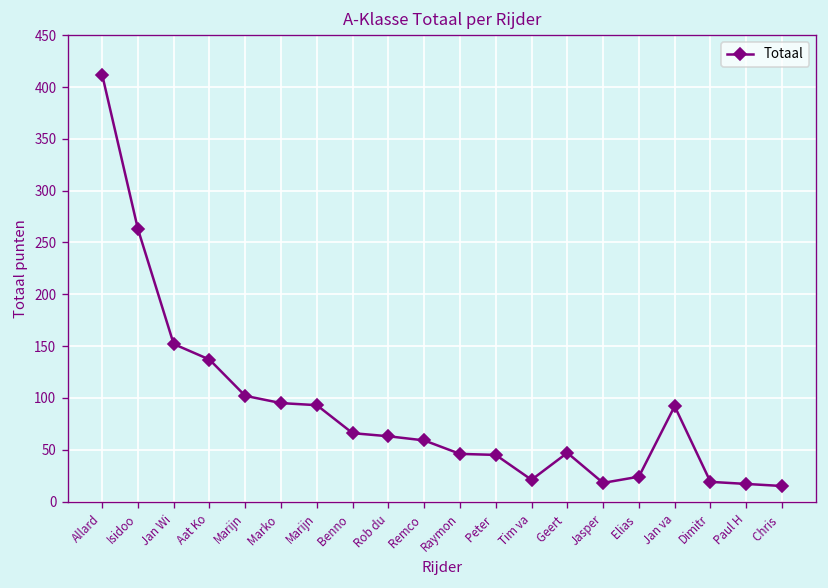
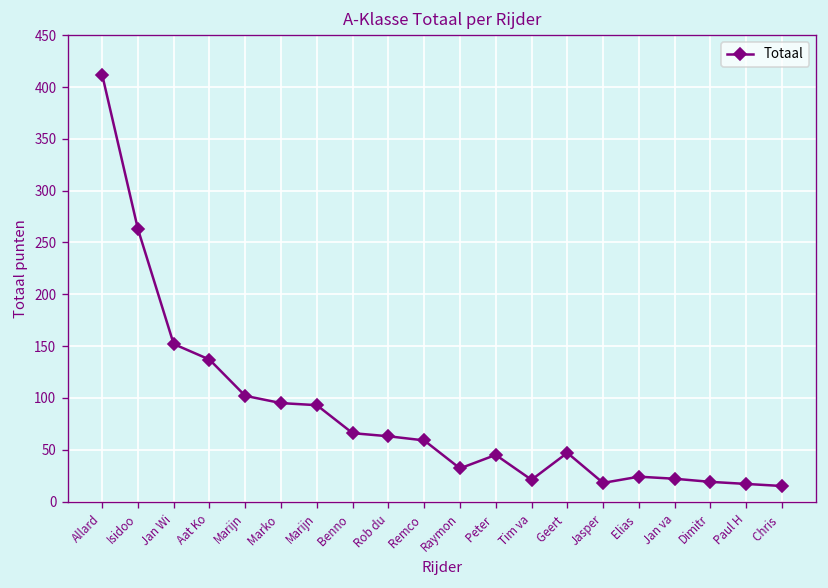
Raymon: 50 -> 30
Jan va: 90 -> 20
